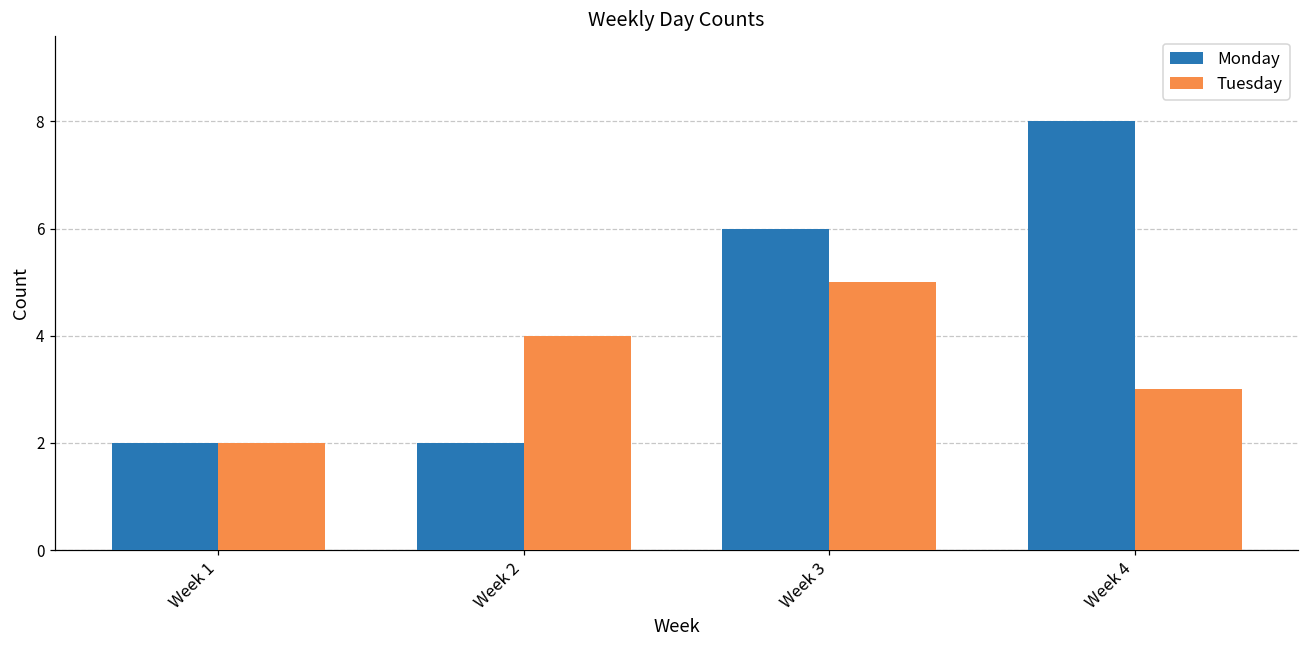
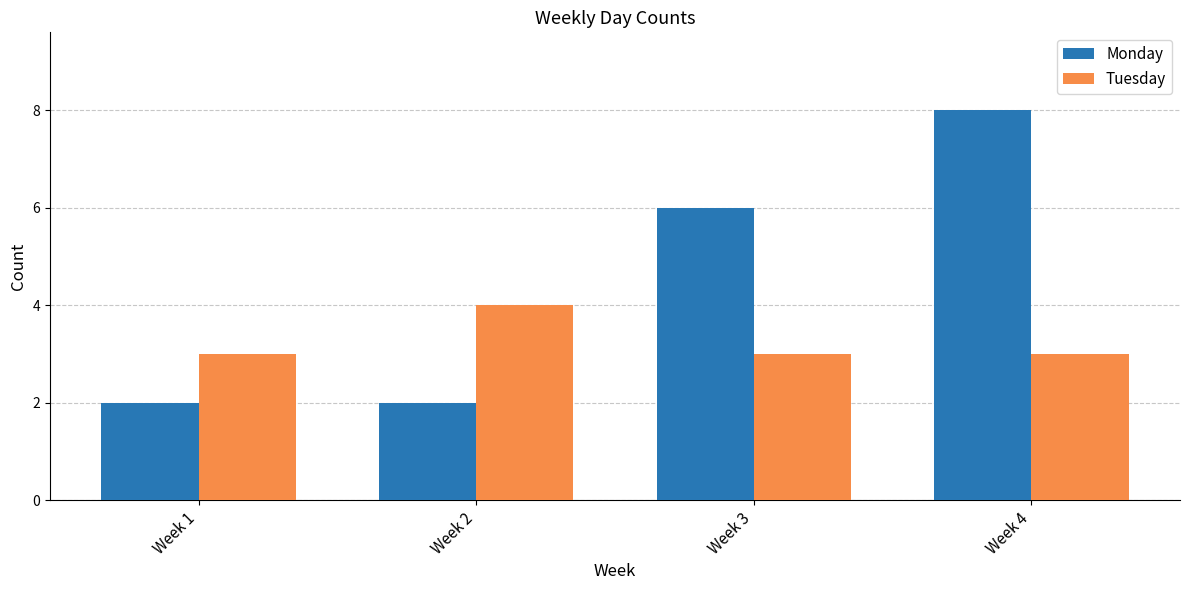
Tuesday, Week 1: 2 -> 3
Tuesday, Week 3: 5 -> 3
